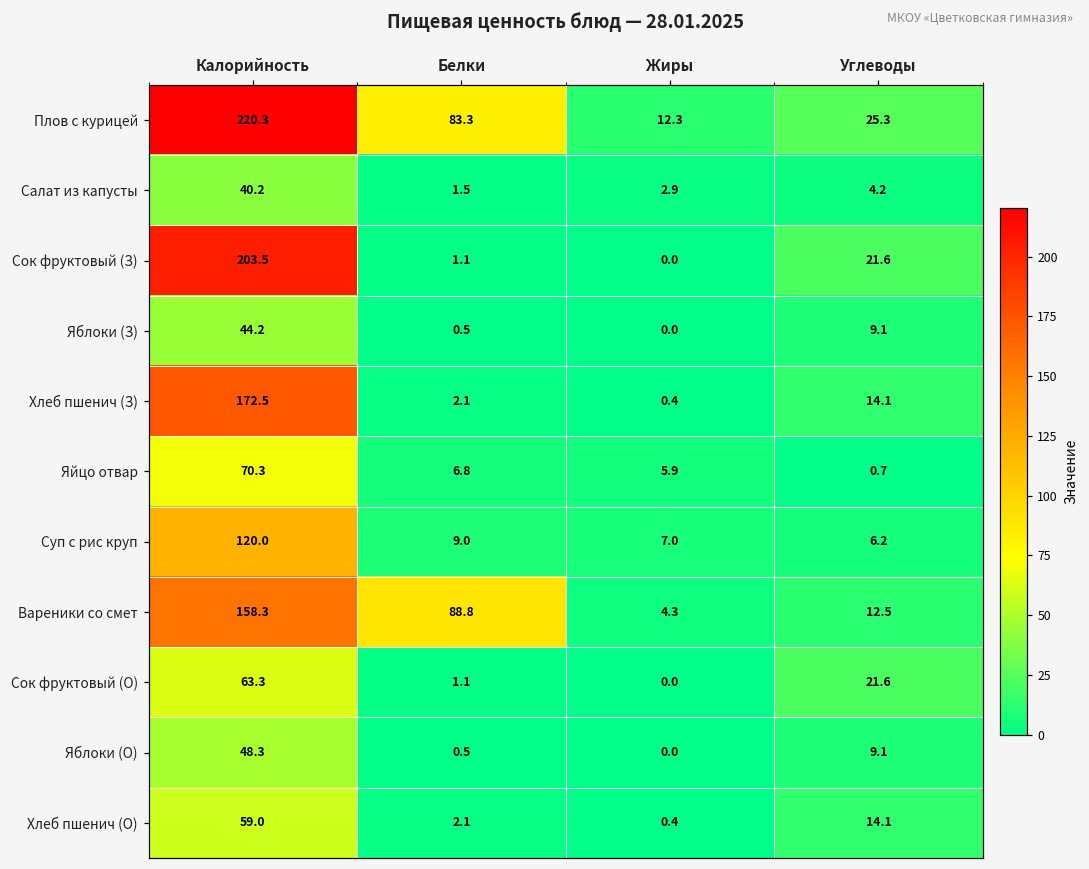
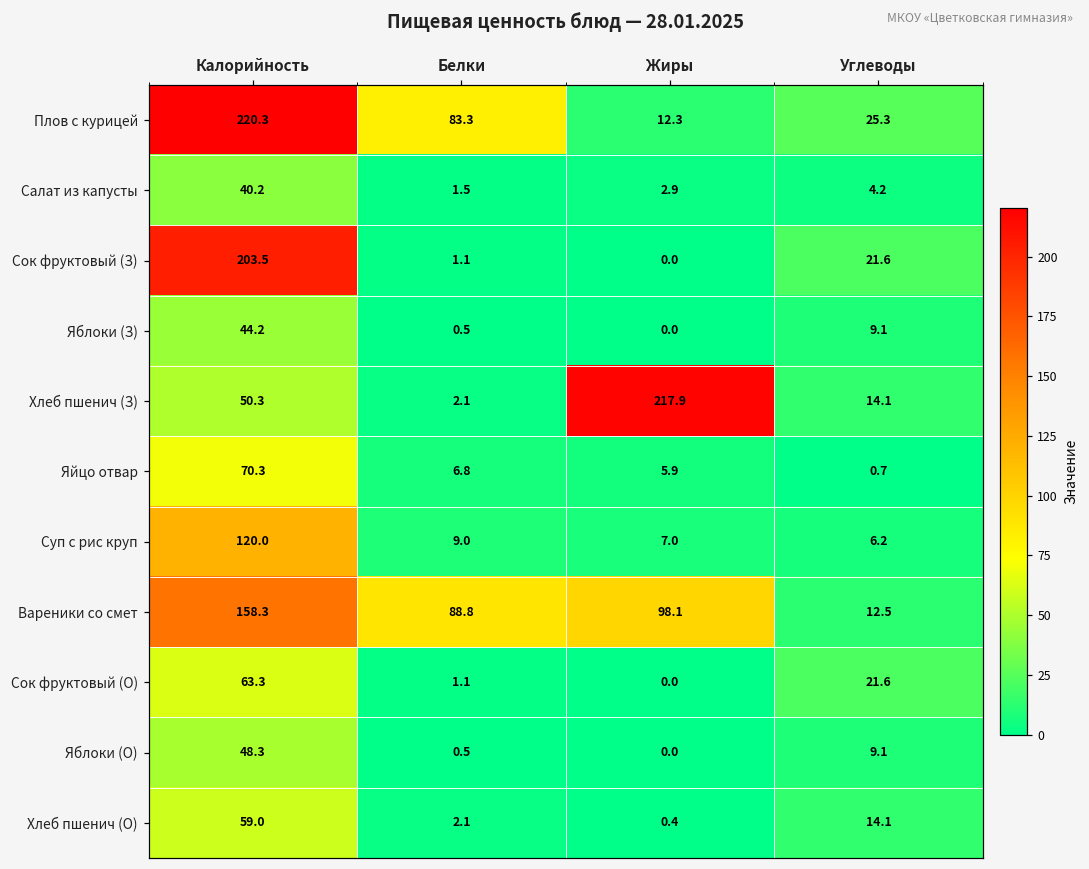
Хлеб пшенич (З), Калорийность: 172.5 -> 50.3
Хлеб пшенич (З), Жиры: 0.4 -> 217.9
Вареники со смет, Жиры: 4.3 -> 98.1
